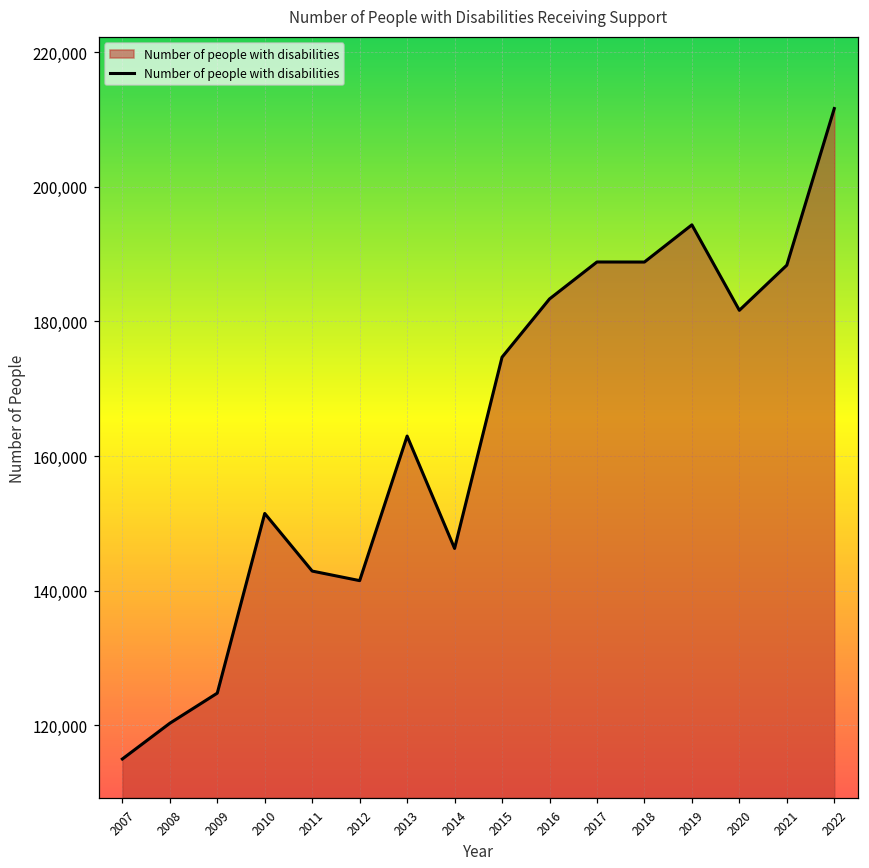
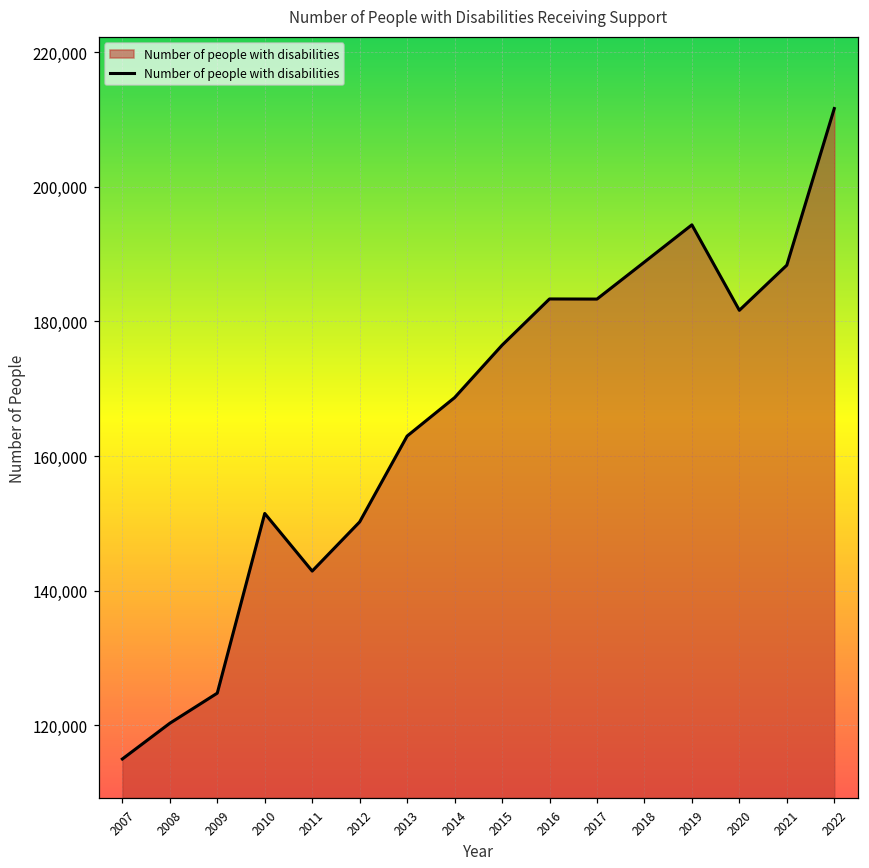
2012: 141,000 -> 150,000
2014: 146,000 -> 169,000
2015: 175,000 -> 176,000
2017: 189,000 -> 183,000
